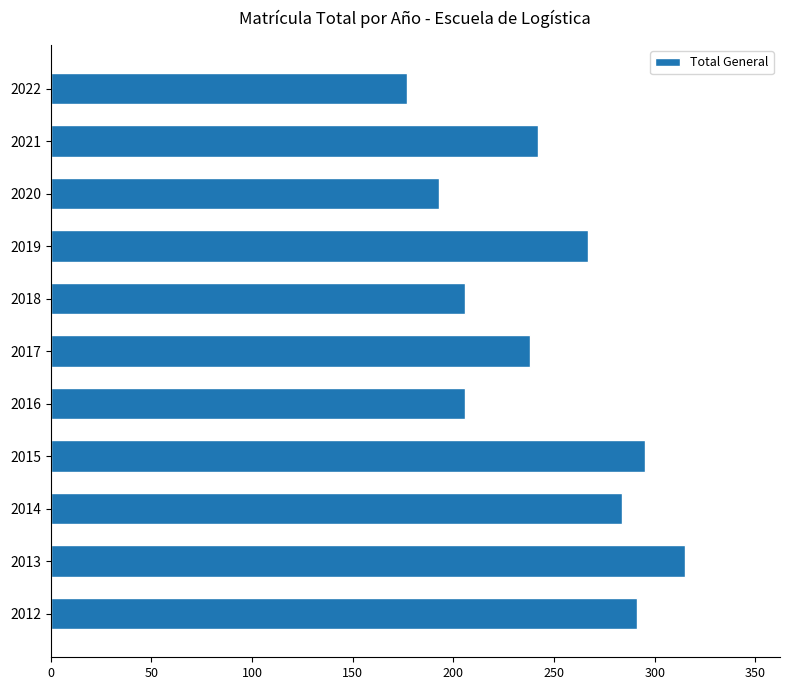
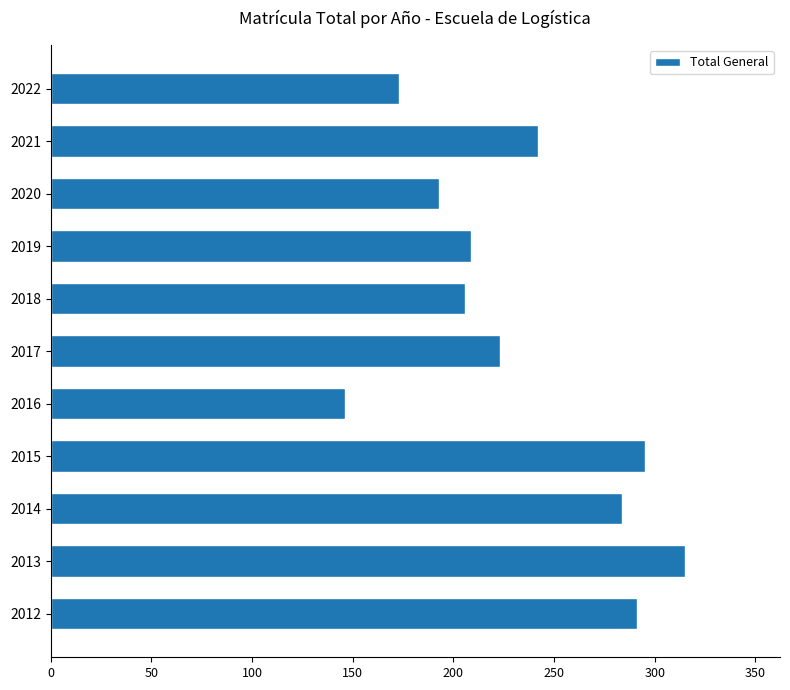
2022: 177 -> 173
2019: 267 -> 209
2017: 238 -> 223
2016: 206 -> 146
